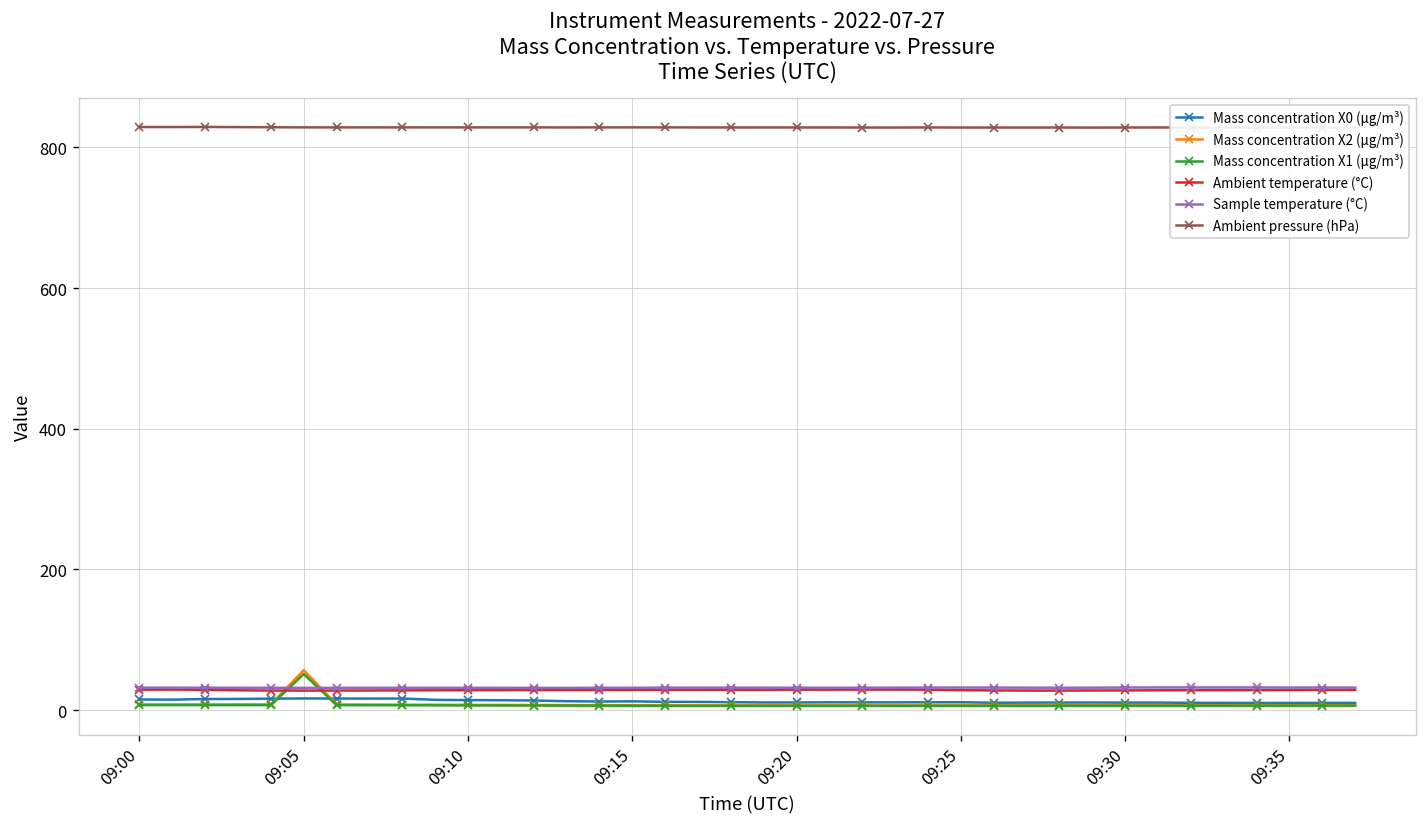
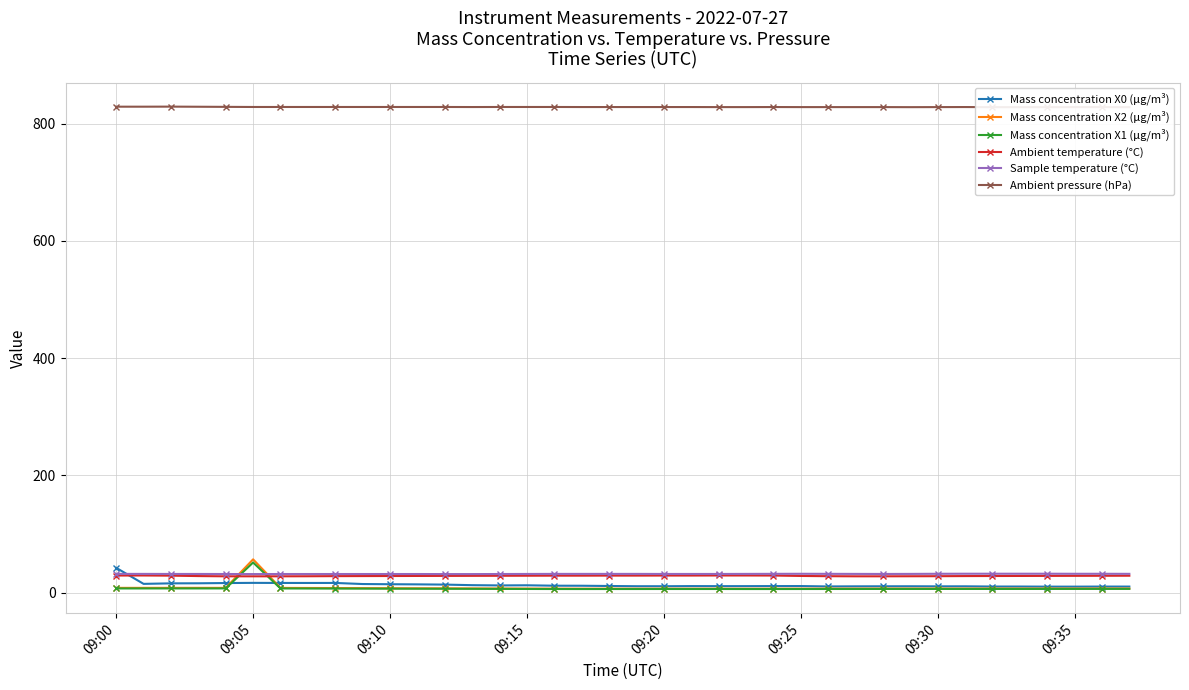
Mass concentration X0 (μg/m³), 09:00: 20 -> 40
